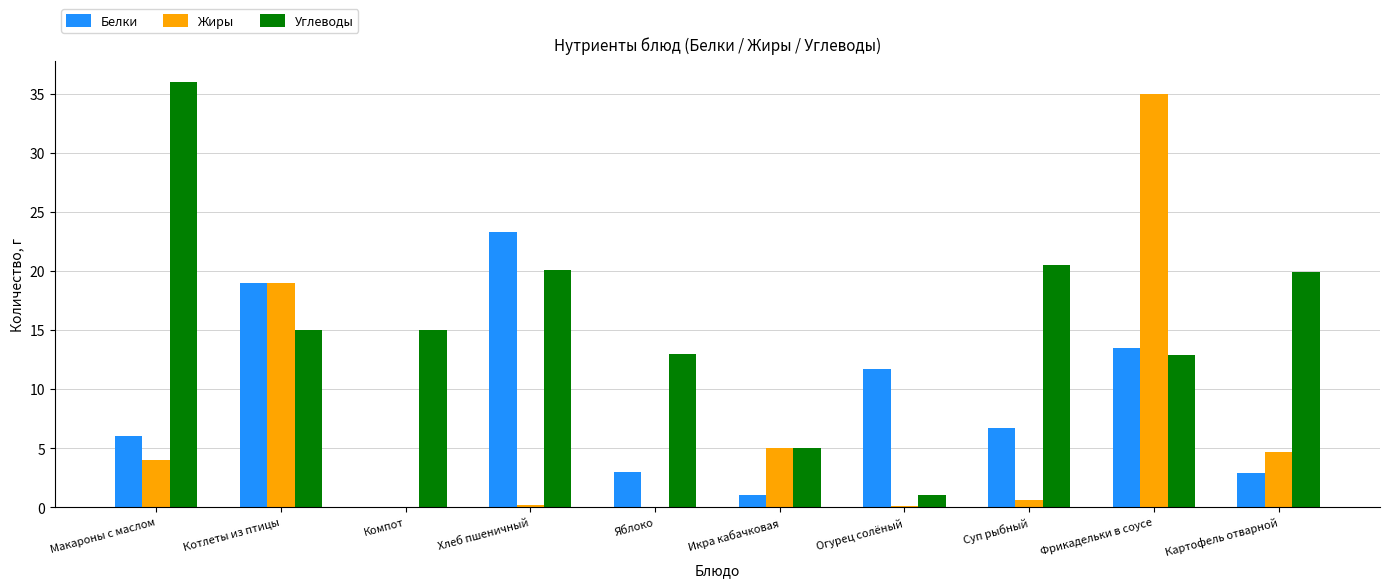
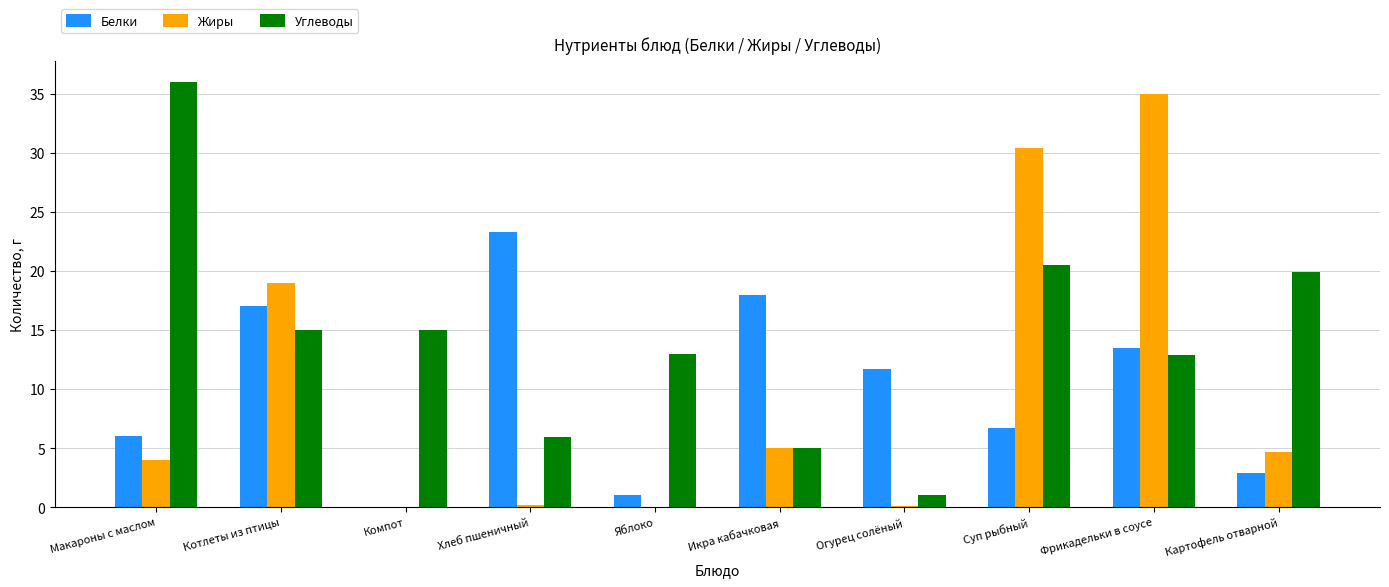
Белки, Котлеты из птицы: 19 -> 17
Углеводы, Хлеб пшеничный: 20.1 -> 5.9
Белки, Яблоко: 3 -> 1
Белки, Икра кабачковая: 1 -> 18
Жиры, Суп рыбный: 0.6 -> 30.4
